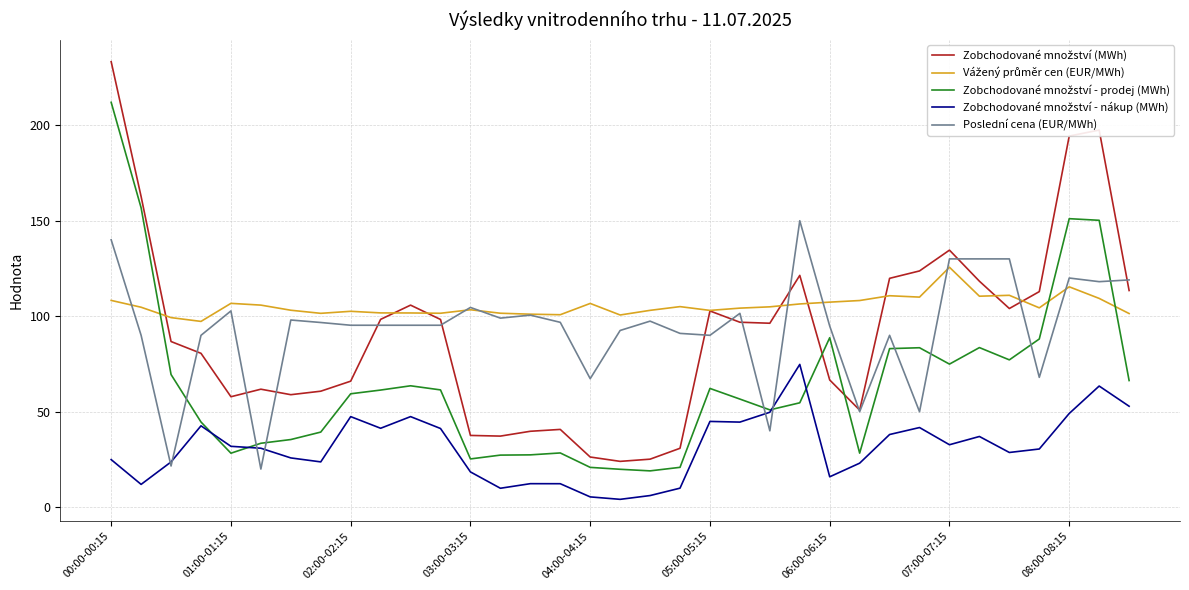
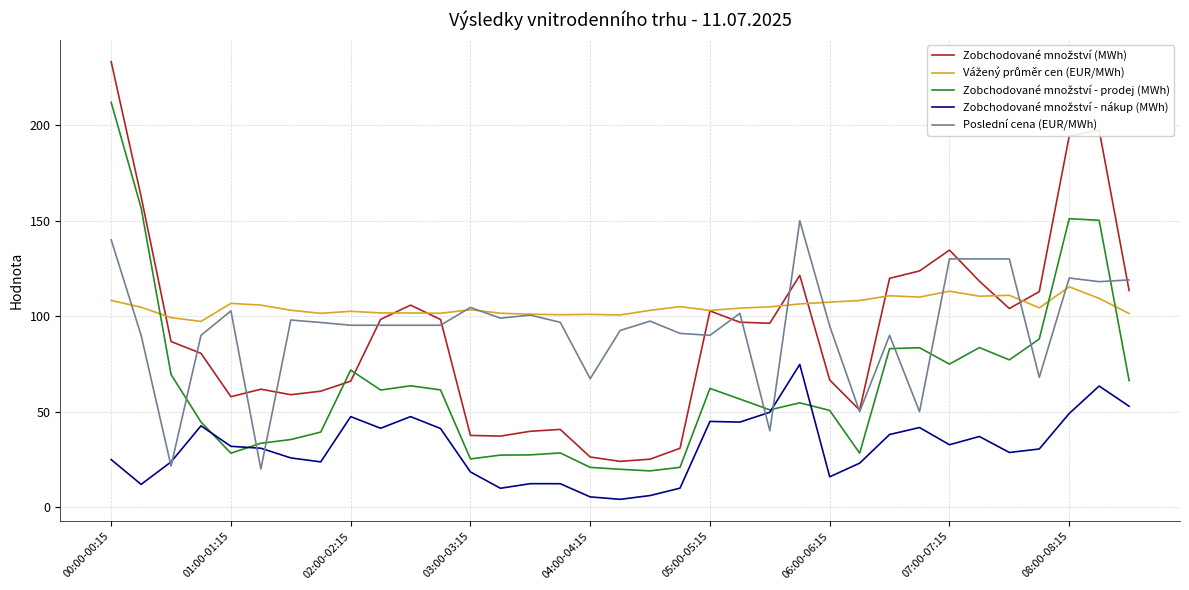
Zobchodované množství - prodej (MWh), 02:00-02:15: 59 -> 72
Vážený průměr cen (EUR/MWh), 04:00-04:15: 107 -> 101
Zobchodované množství - prodej (MWh), 06:00-06:15: 89 -> 51
Vážený průměr cen (EUR/MWh), 07:00-07:15: 126 -> 113
